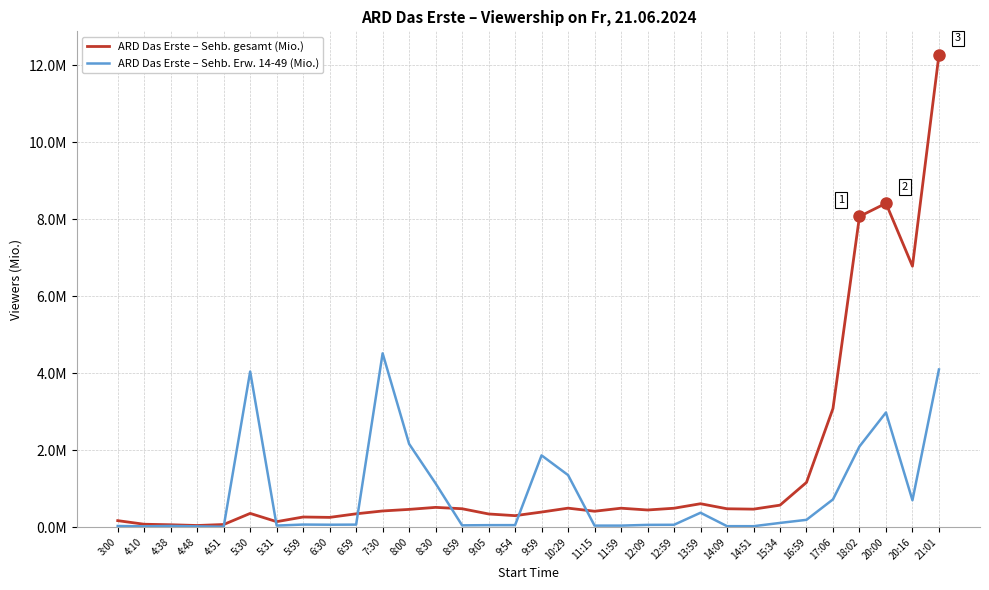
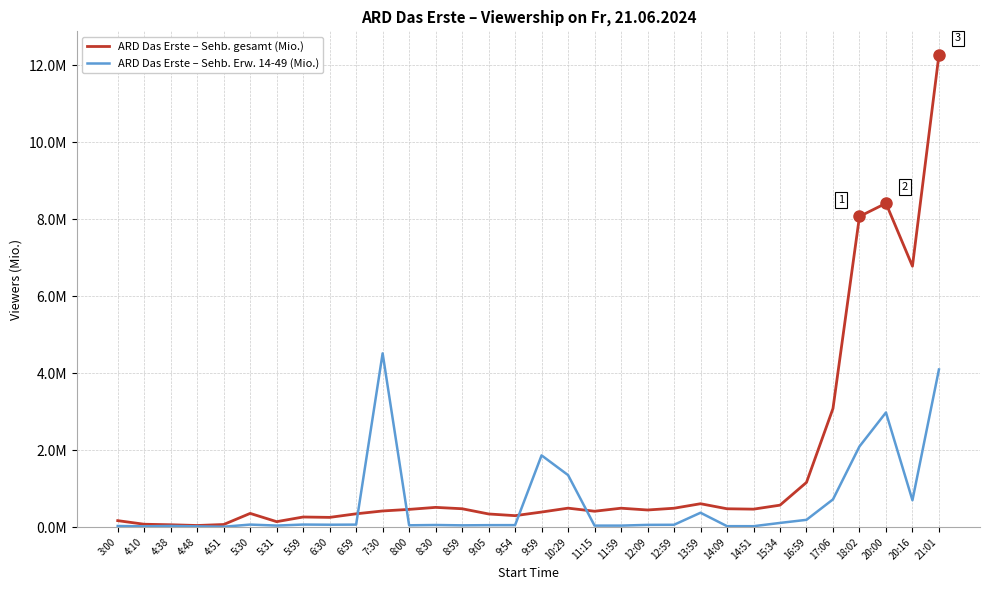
ARD Das Erste – Sehb. Erw. 14-49 (Mio.), 5:30: 4000000 -> 100000
ARD Das Erste – Sehb. Erw. 14-49 (Mio.), 8:00: 2200000 -> 100000
ARD Das Erste – Sehb. Erw. 14-49 (Mio.), 8:30: 1100000 -> 100000
